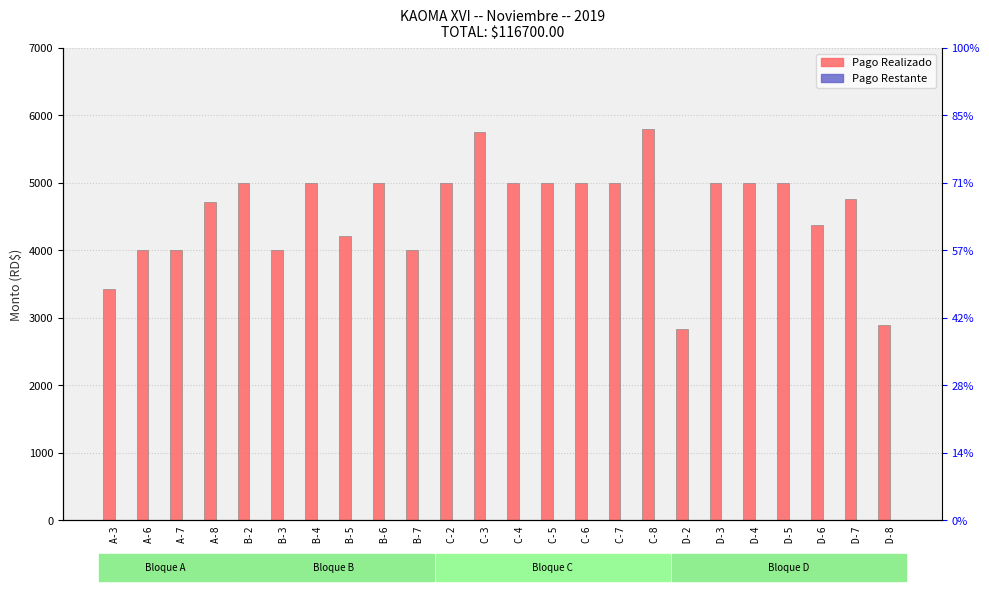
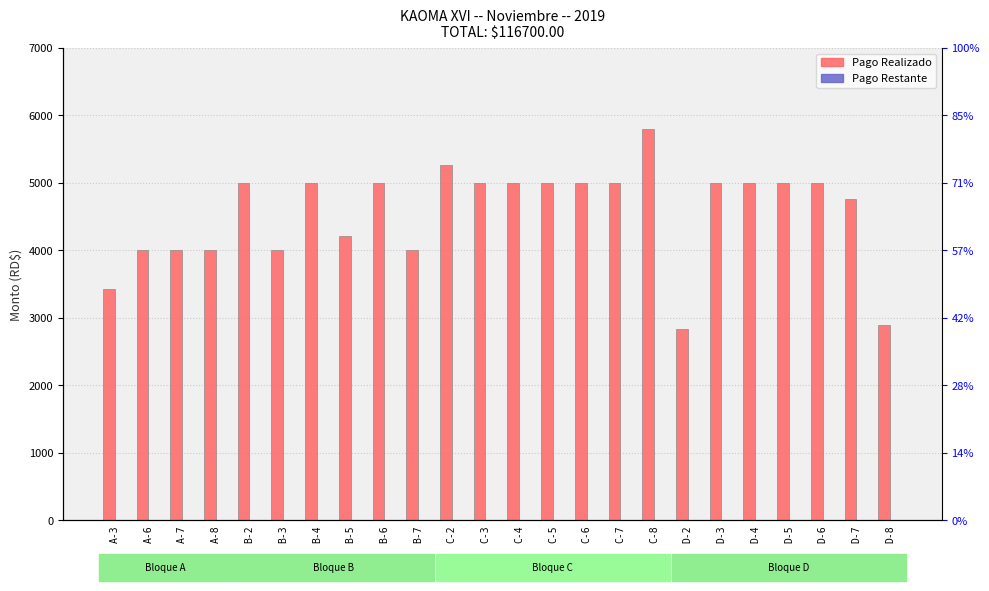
Pago Realizado, A-8: 4700 -> 4000
Pago Realizado, C-2: 5000 -> 5300
Pago Realizado, C-3: 5800 -> 5000
Pago Realizado, D-6: 4400 -> 5000
